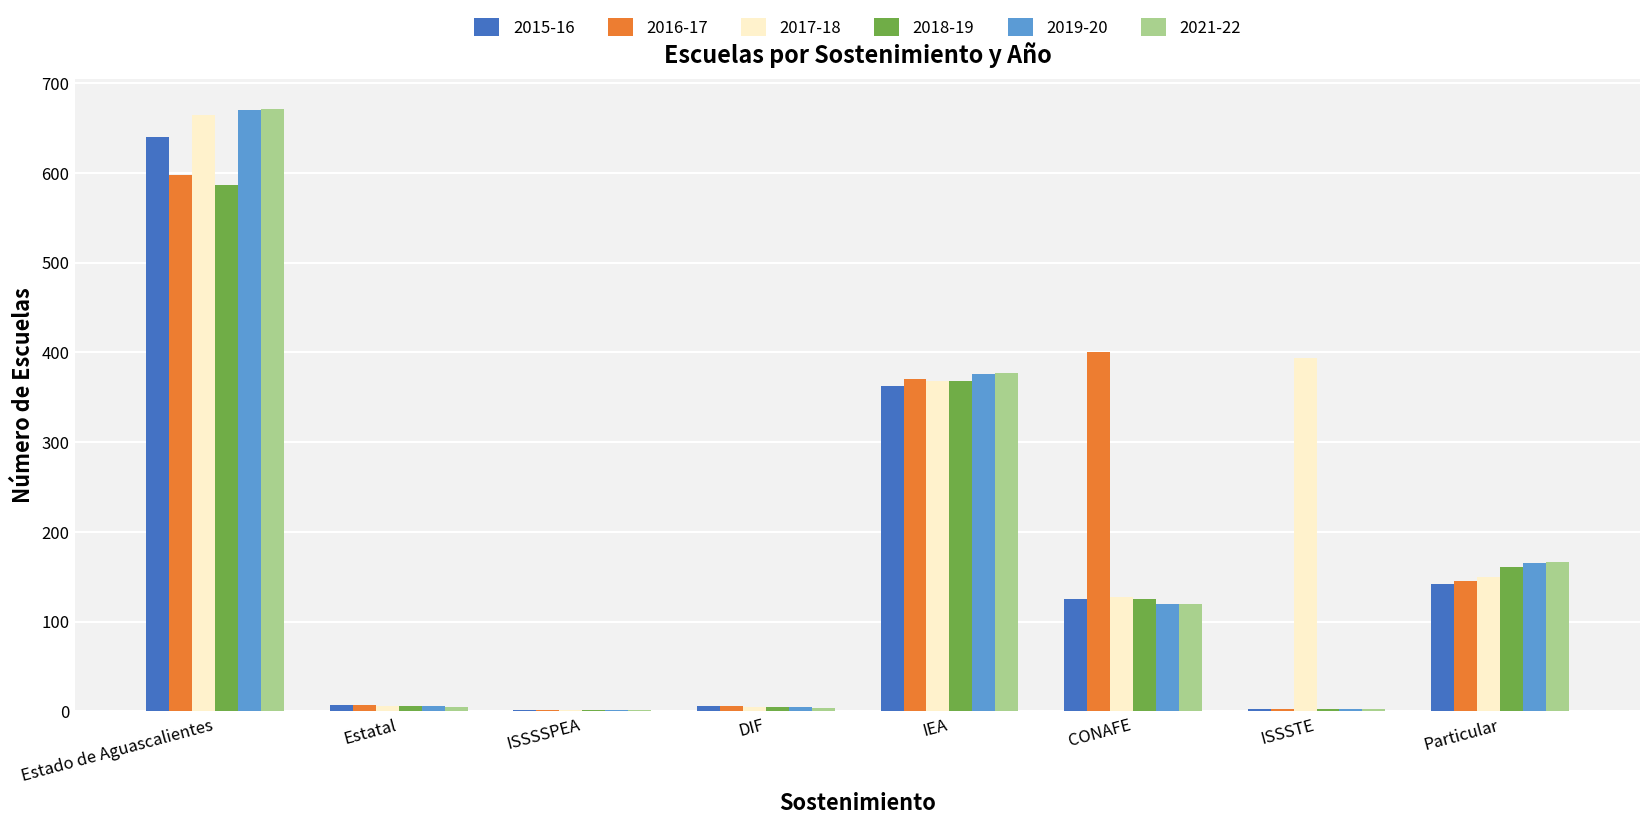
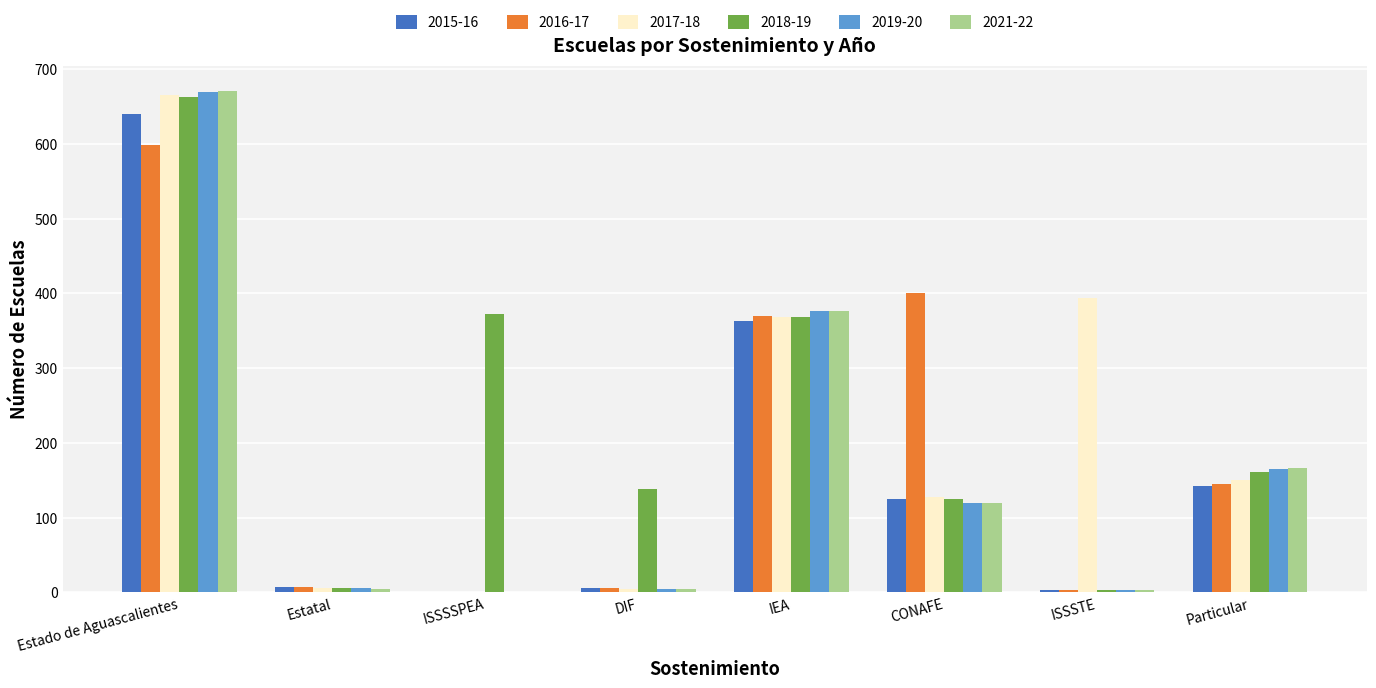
2018-19, Estado de Aguascalientes: 590 -> 660
2018-19, ISSSSPEA: 0 -> 370
2018-19, DIF: 10 -> 140
